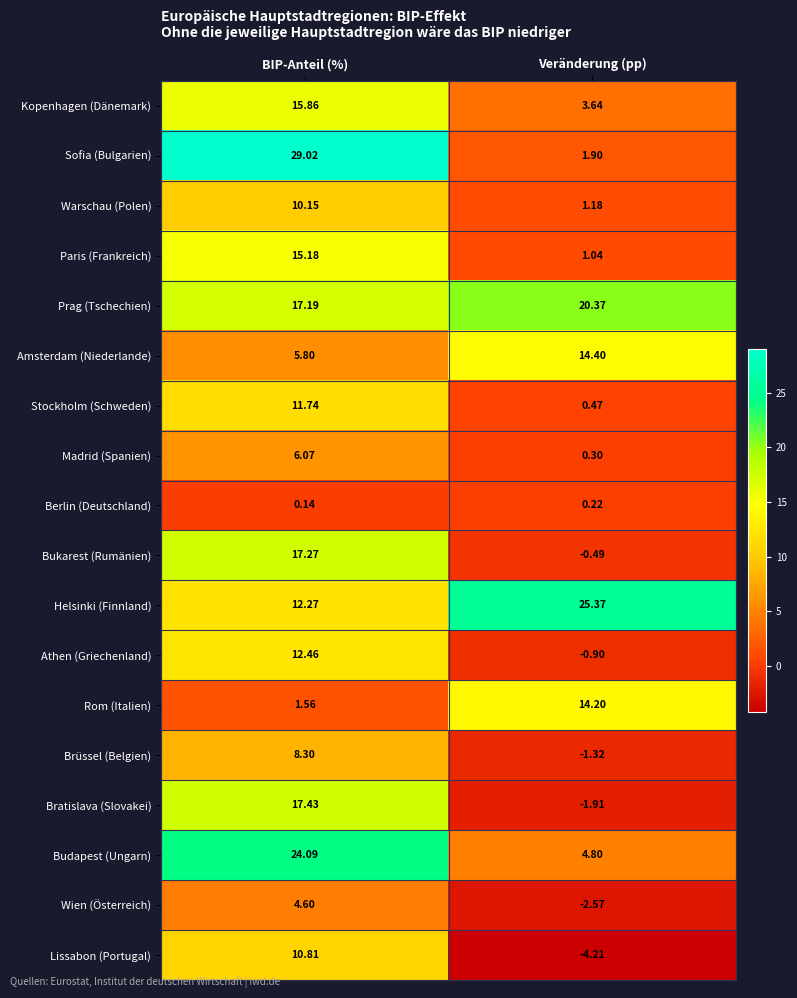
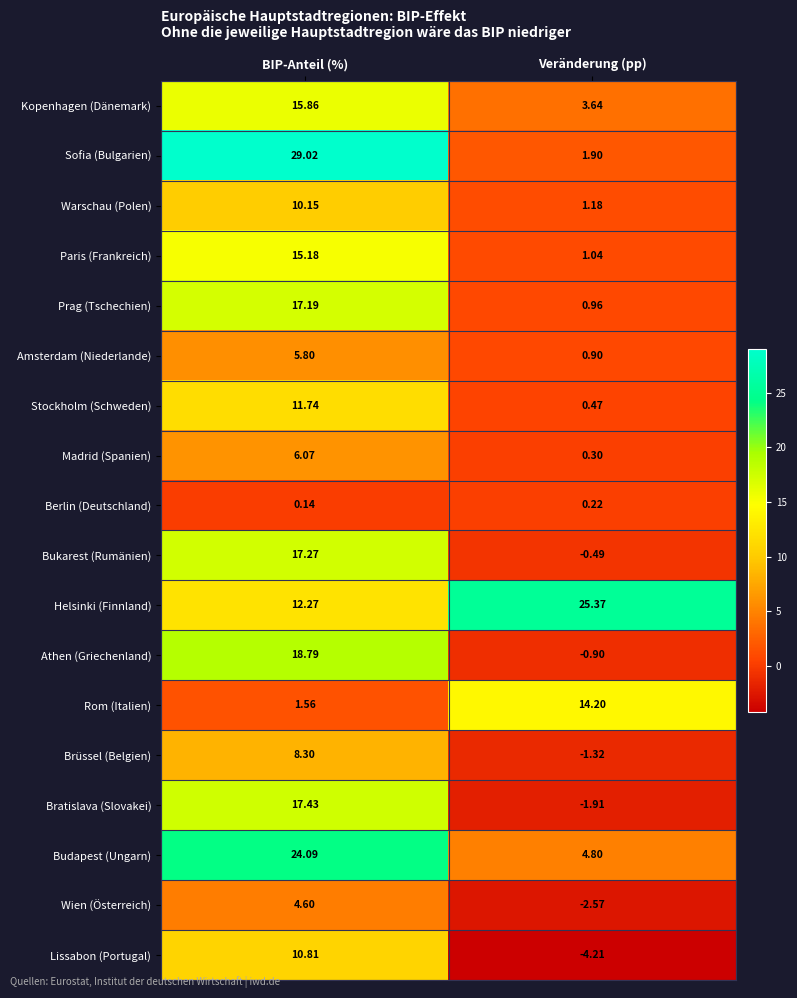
Prag (Tschechien), Veränderung (pp): 20.37 -> 0.96
Amsterdam (Niederlande), Veränderung (pp): 14.40 -> 0.90
Athen (Griechenland), BIP-Anteil (%): 12.46 -> 18.79
